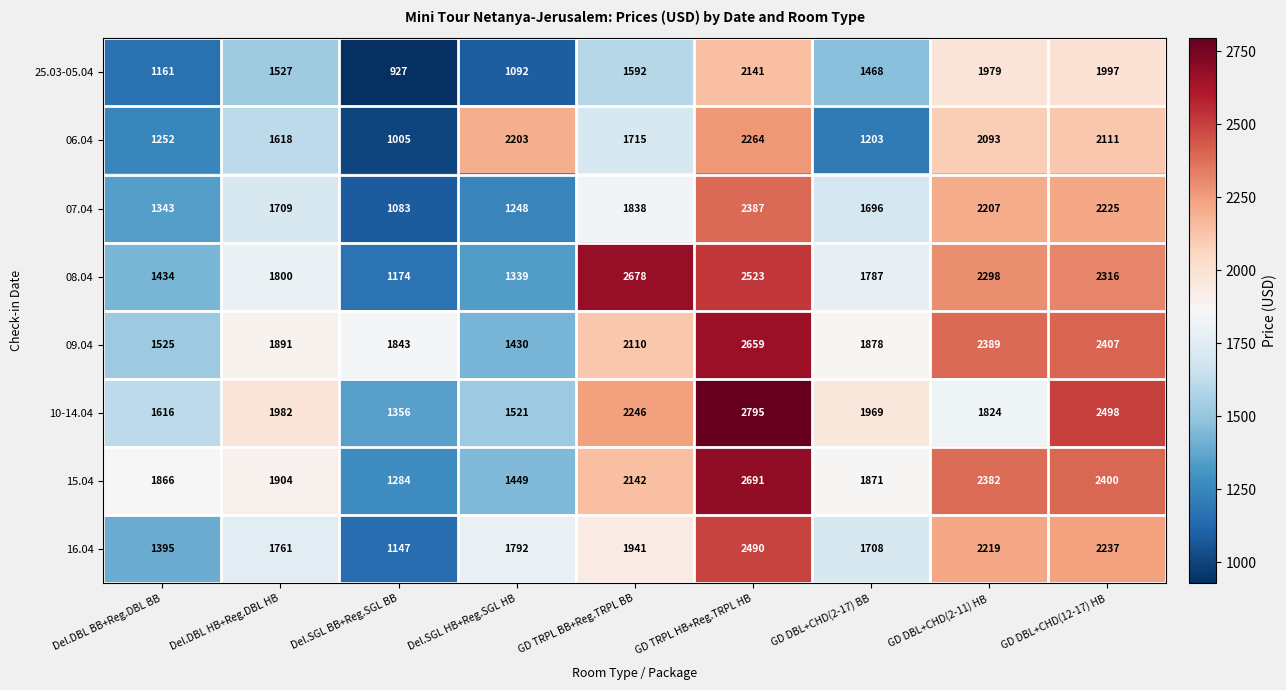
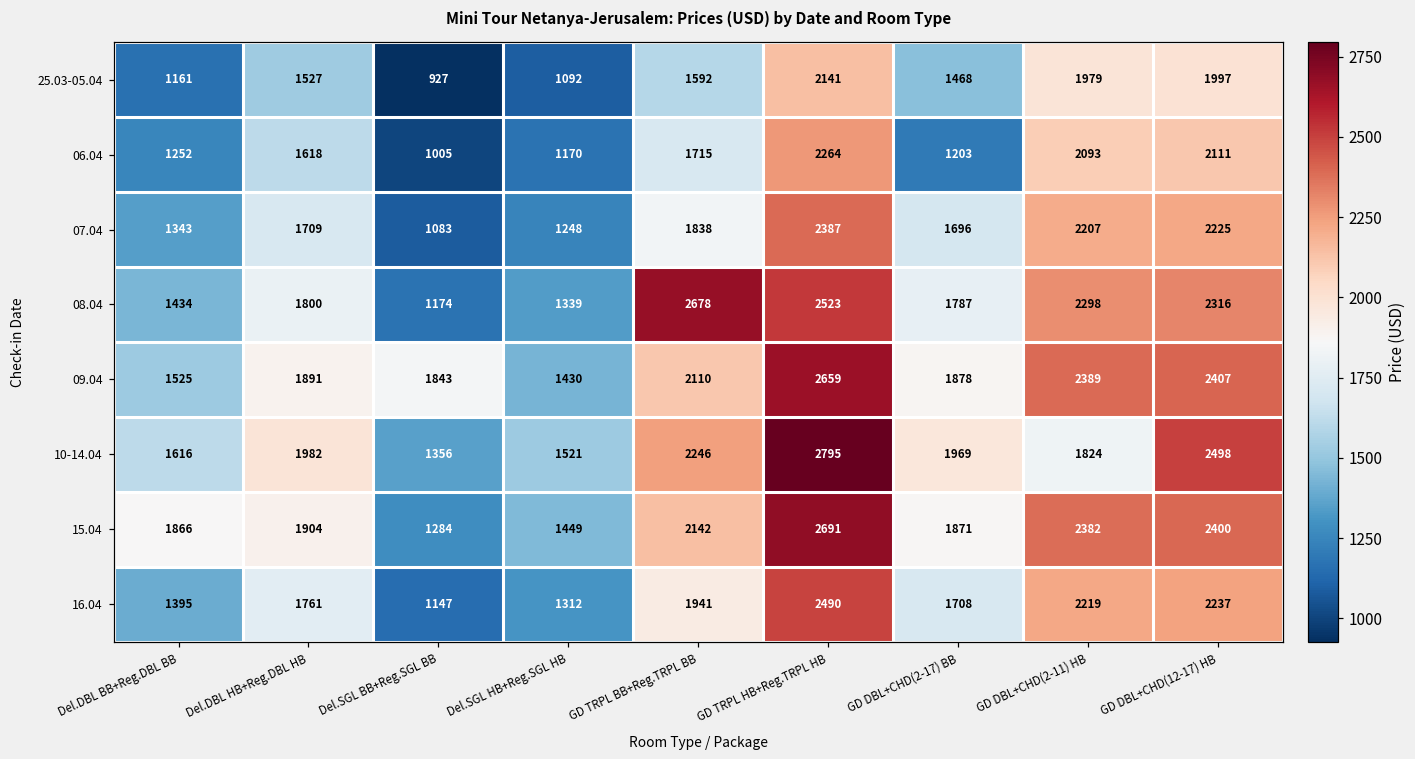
06.04, Del.SGL HB+Reg.SGL HB: 2203 -> 1170
16.04, Del.SGL HB+Reg.SGL HB: 1792 -> 1312
